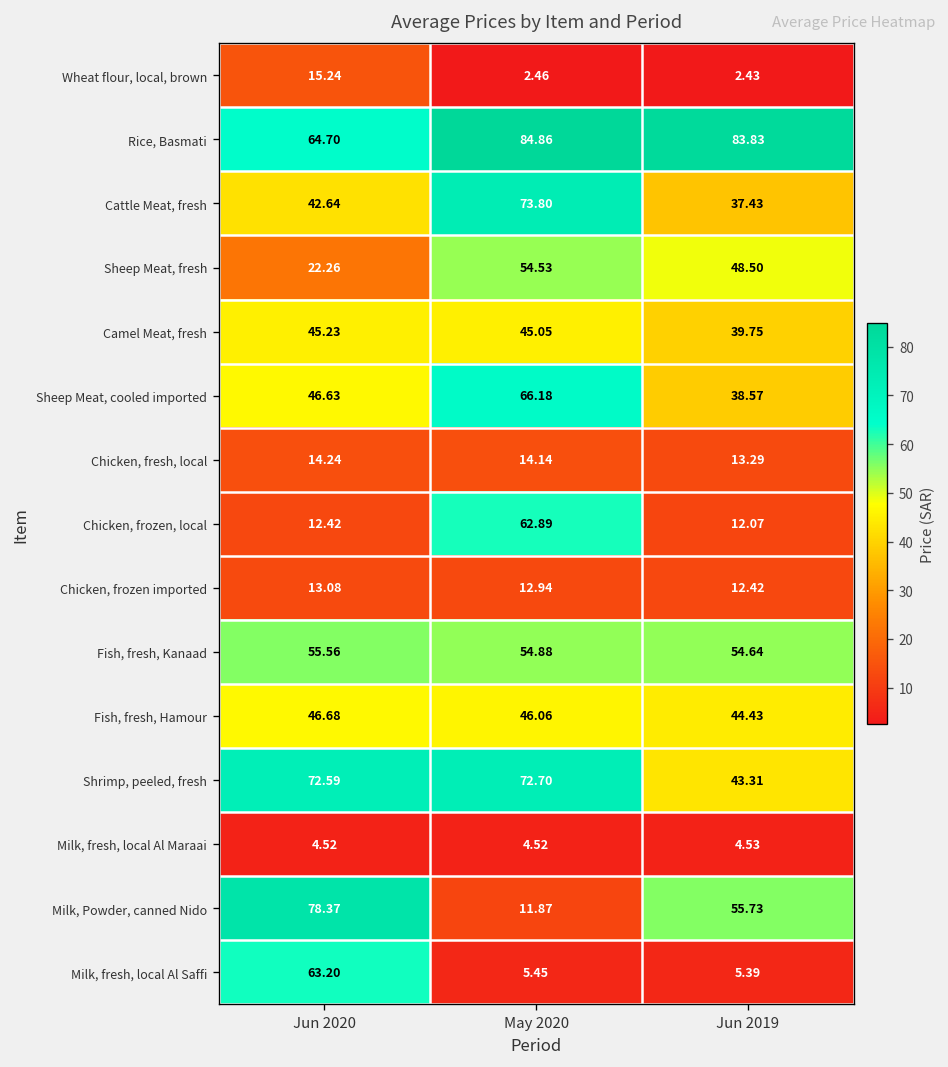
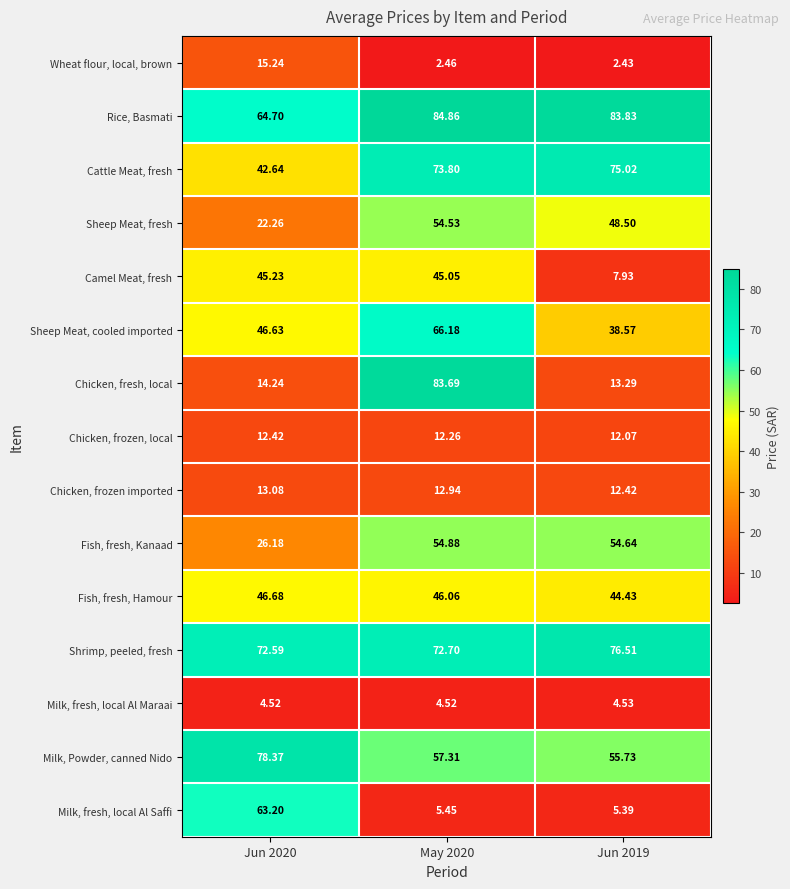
Cattle Meat, fresh, Jun 2019: 37.43 -> 75.02
Camel Meat, fresh, Jun 2019: 39.75 -> 7.93
Chicken, fresh, local, May 2020: 14.14 -> 83.69
Chicken, frozen, local, May 2020: 62.89 -> 12.26
Fish, fresh, Kanaad, Jun 2020: 55.56 -> 26.18
Shrimp, peeled, fresh, Jun 2019: 43.31 -> 76.51
Milk, Powder, canned Nido, May 2020: 11.87 -> 57.31
